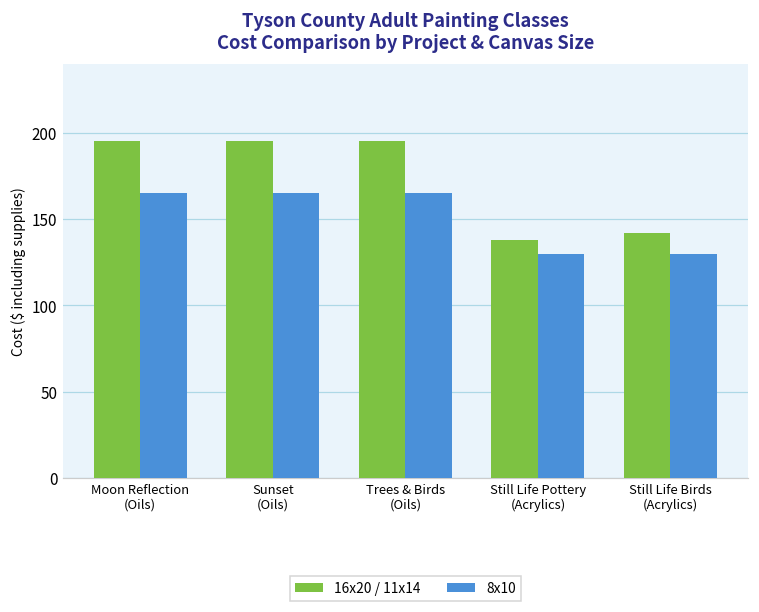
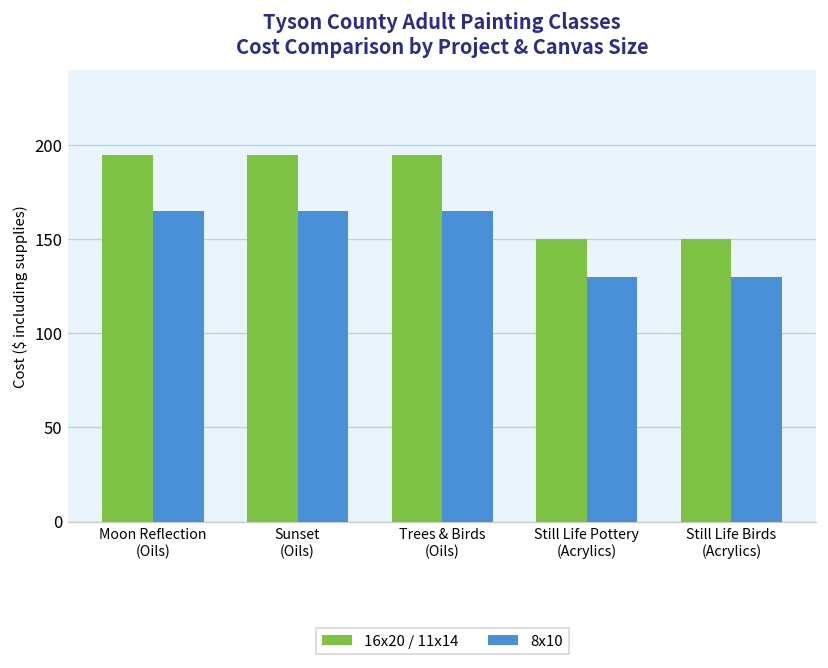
16x20 / 11x14, Still Life Pottery (Acrylics): 138 -> 150
16x20 / 11x14, Still Life Birds (Acrylics): 142 -> 150
